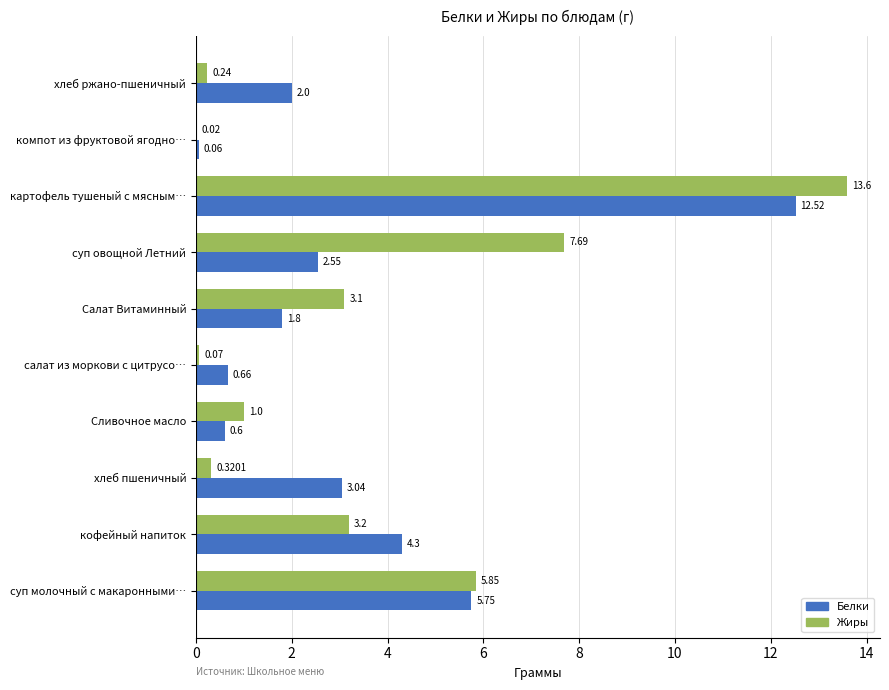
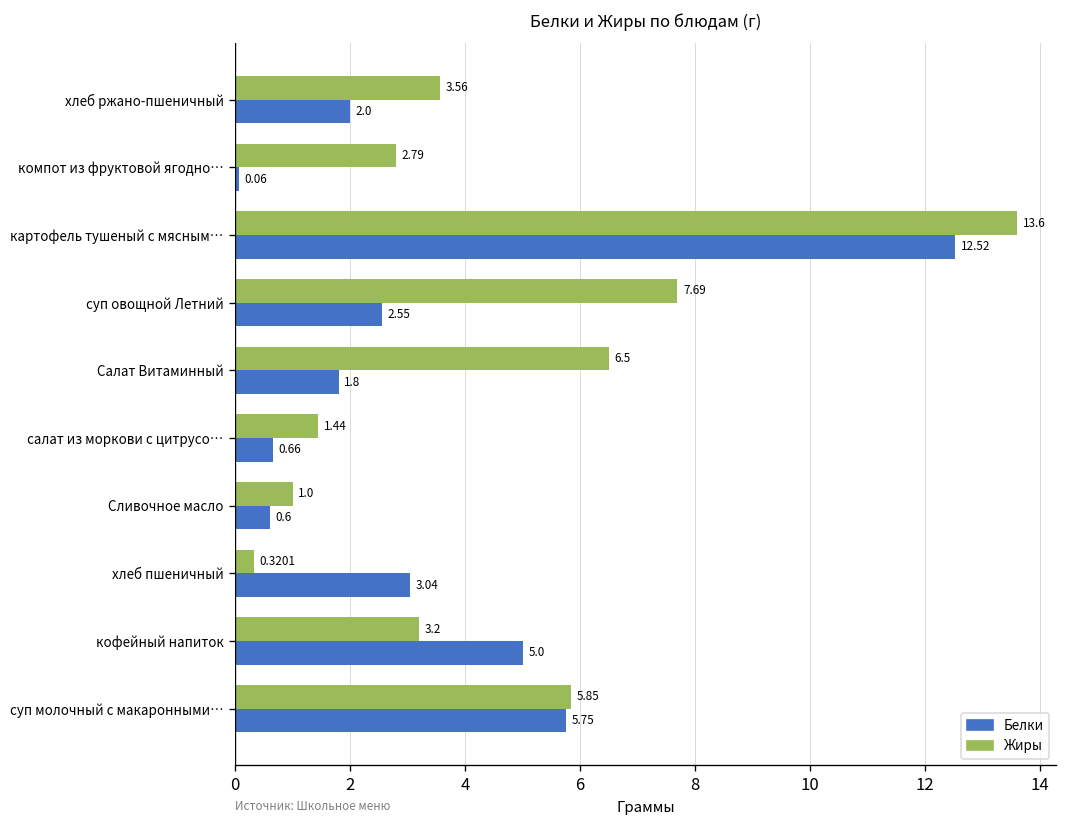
Жиры, хлеб ржано-пшеничный: 0.24 -> 3.56
Жиры, компот из фруктовой ягодно…: 0.02 -> 2.79
Жиры, Салат Витаминный: 3.1 -> 6.5
Жиры, салат из моркови с цитрусо…: 0.07 -> 1.44
Белки, кофейный напиток: 4.3 -> 5.0
